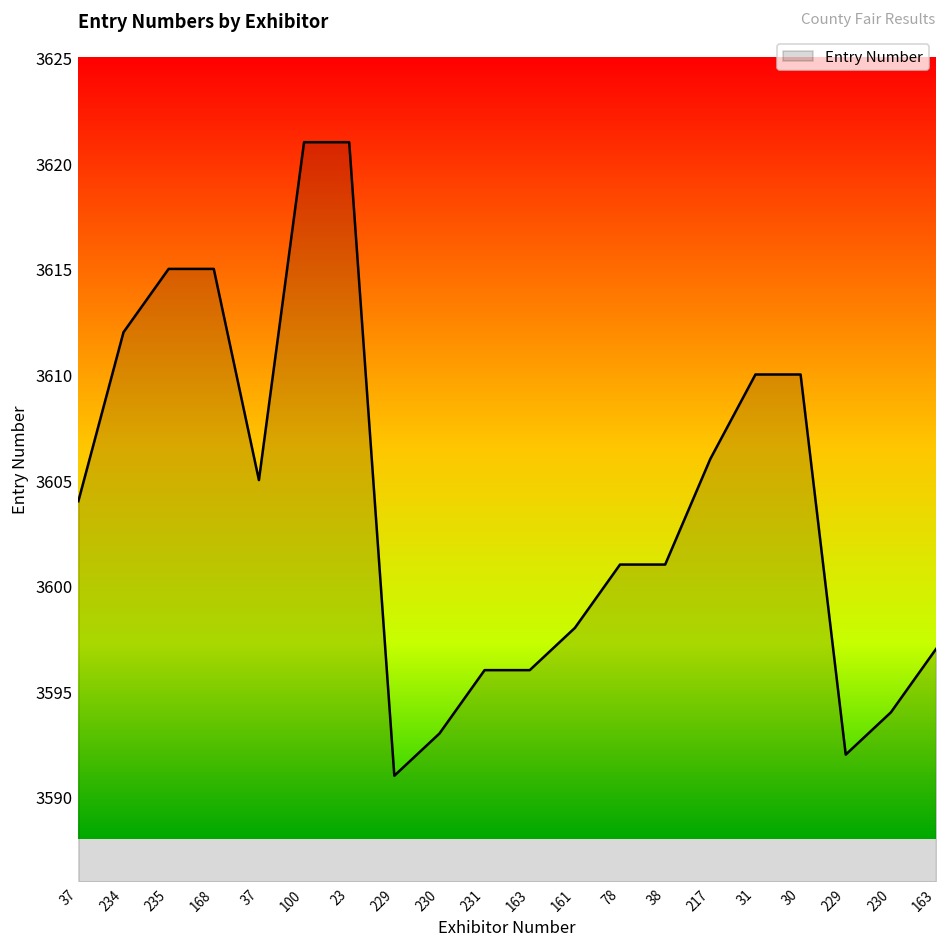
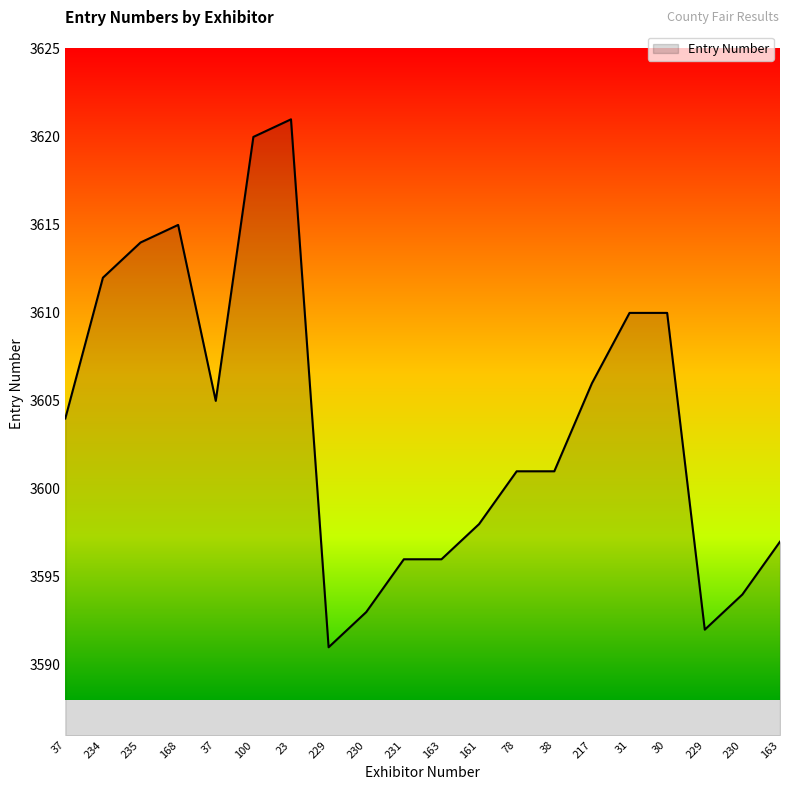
235: 3615 -> 3614
100: 3621 -> 3620
